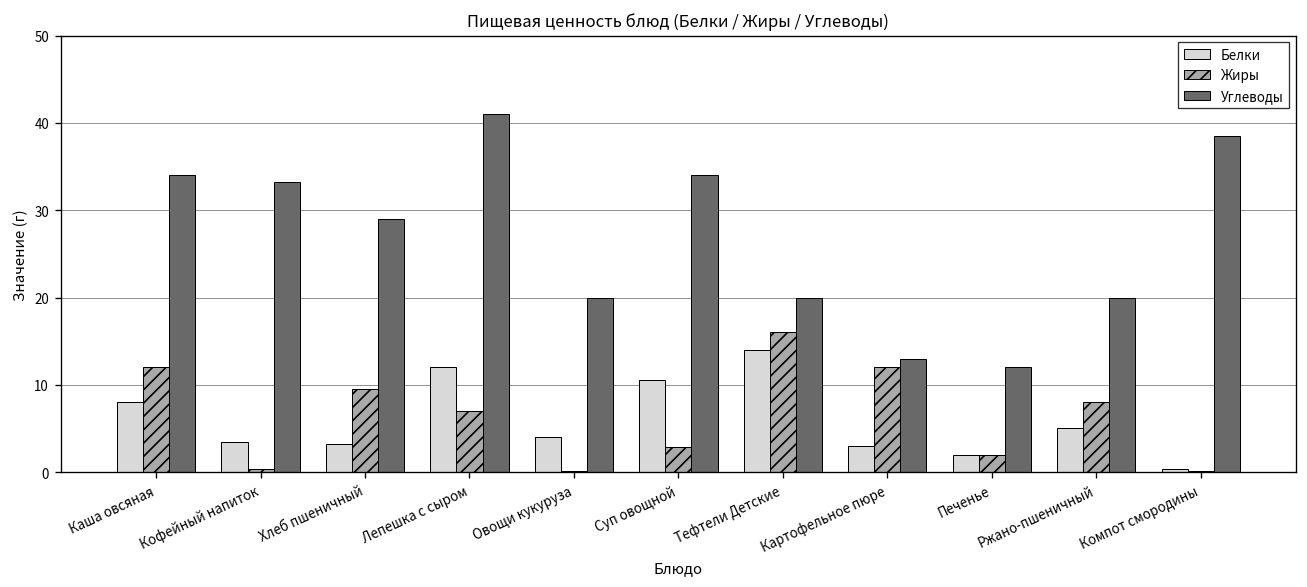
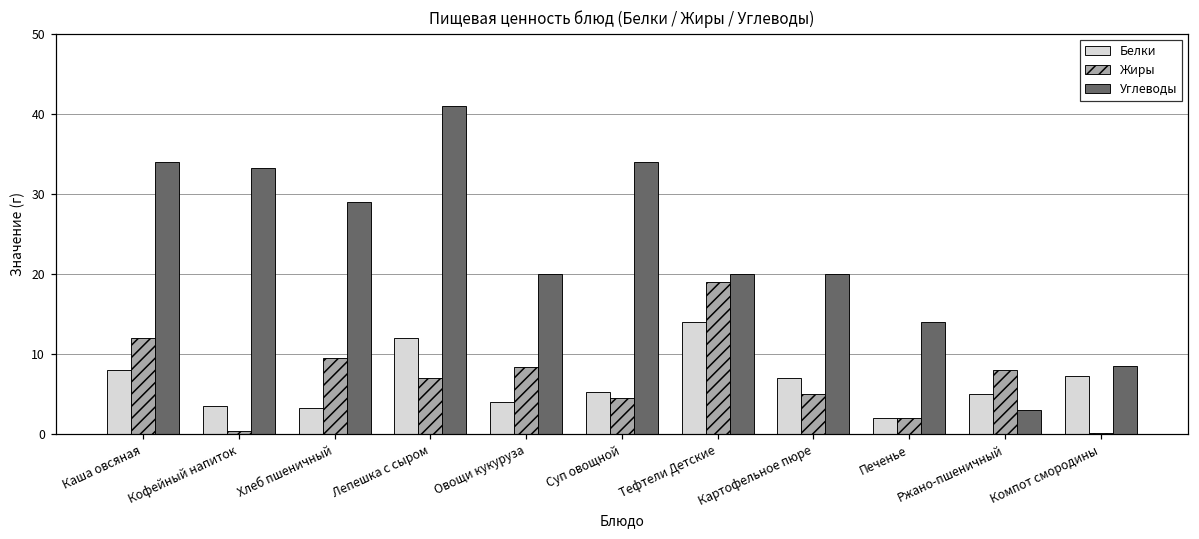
Жиры, Овощи кукуруза: 0 -> 8
Белки, Суп овощной: 11 -> 5
Жиры, Суп овощной: 3 -> 5
Жиры, Тефтели Детские: 16 -> 19
Белки, Картофельное пюре: 3 -> 7
Жиры, Картофельное пюре: 12 -> 5
Углеводы, Картофельное пюре: 13 -> 20
Углеводы, Печенье: 12 -> 14
Углеводы, Ржано-пшеничный: 20 -> 3
Белки, Компот смородины: 0 -> 7
Углеводы, Компот смородины: 39 -> 8
